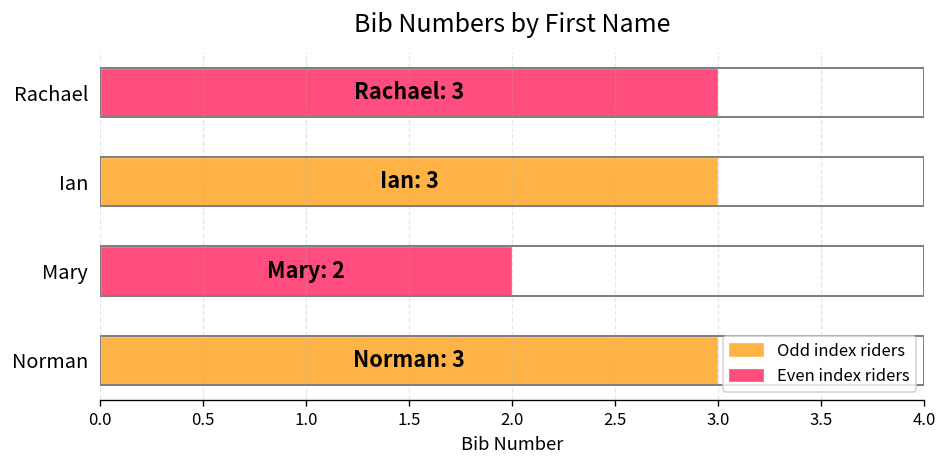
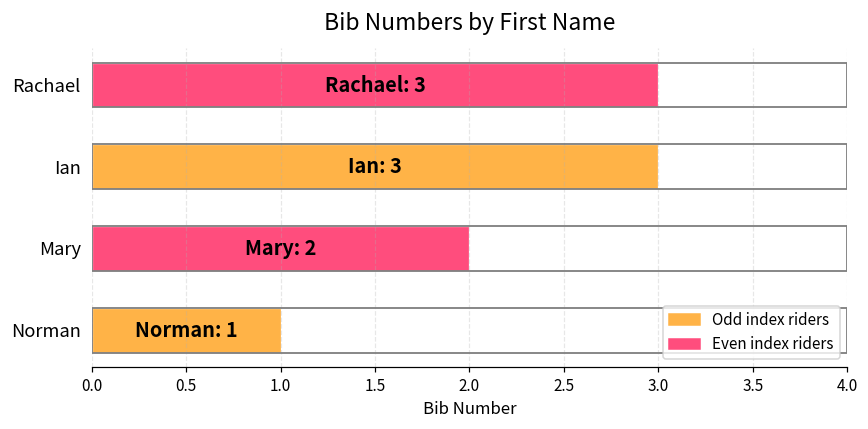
Norman: 3 -> 1
